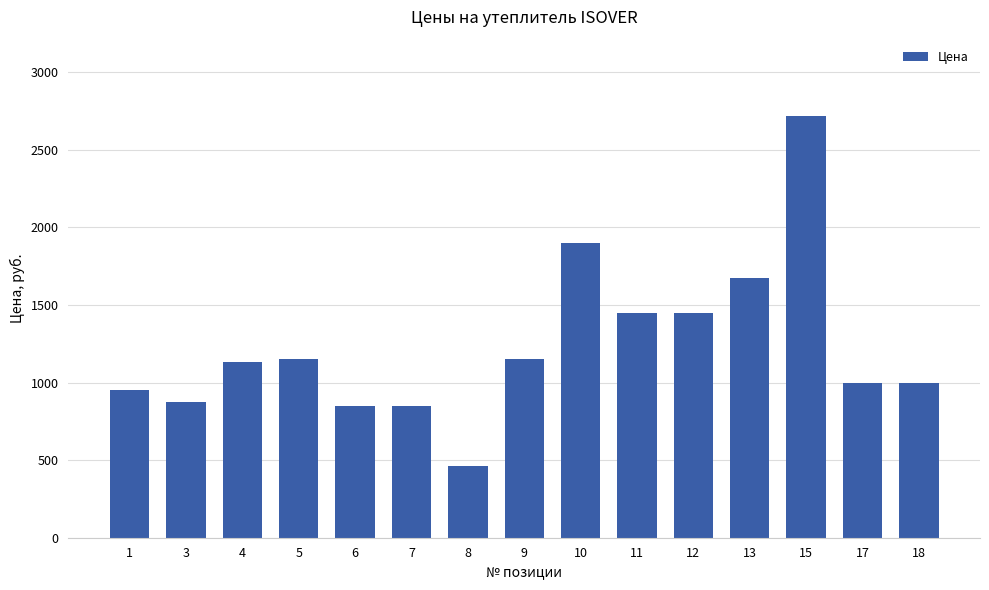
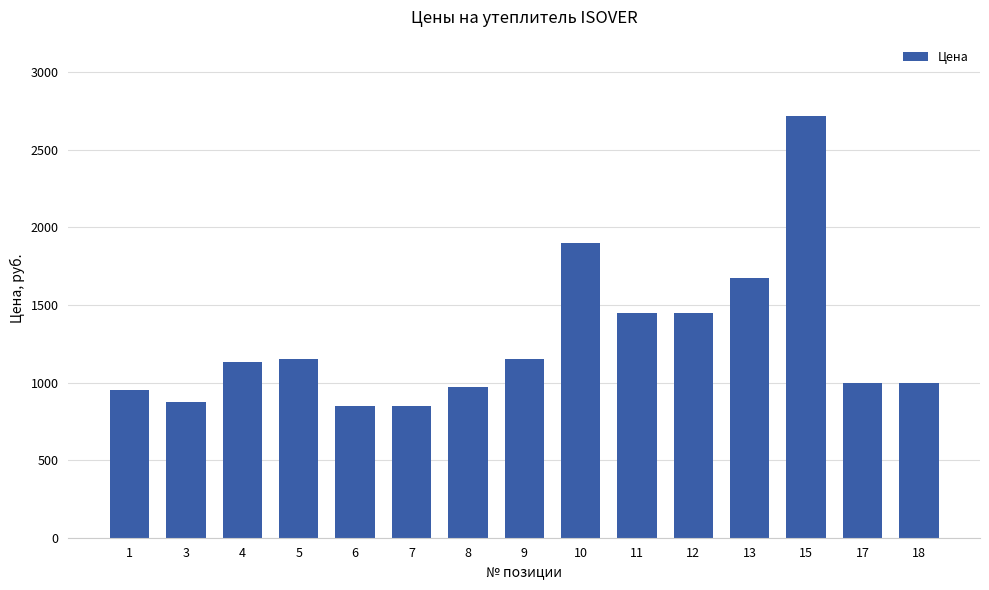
8: 470 -> 970
